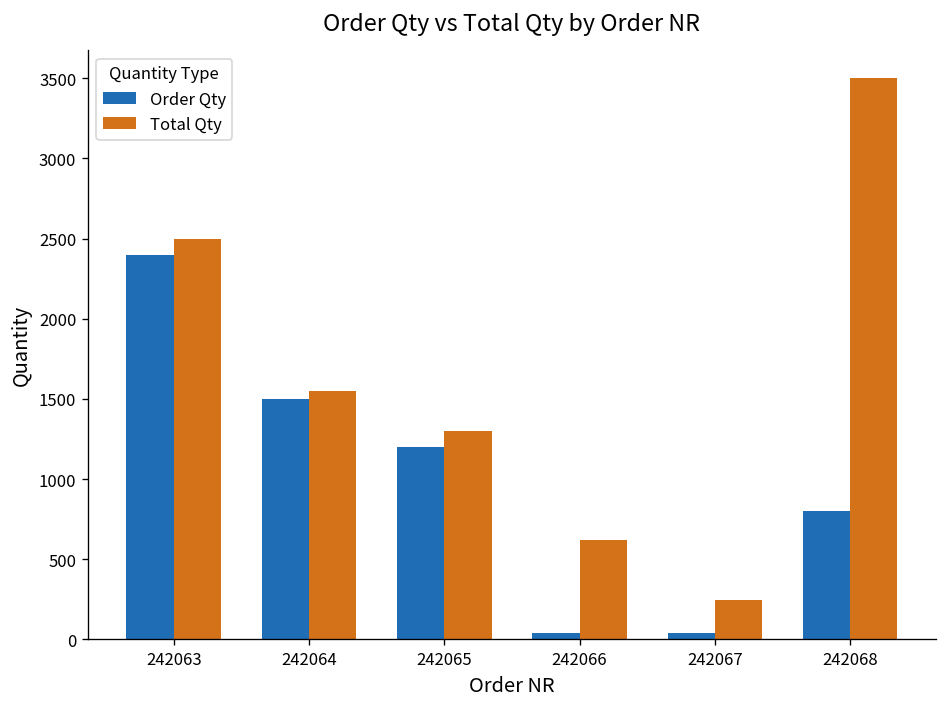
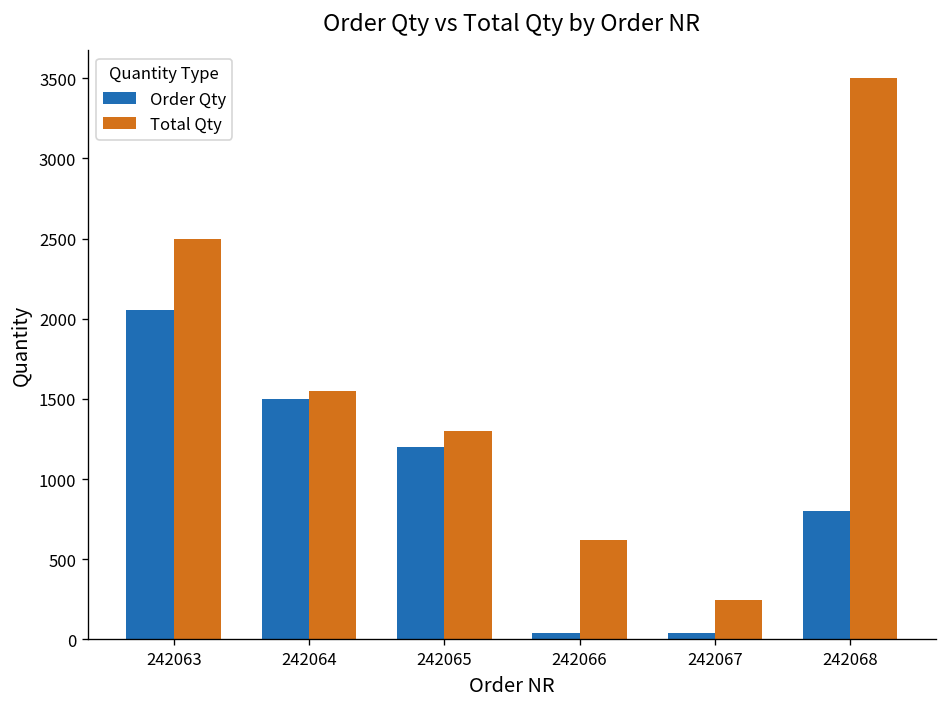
Order Qty, 242063: 2400 -> 2050
